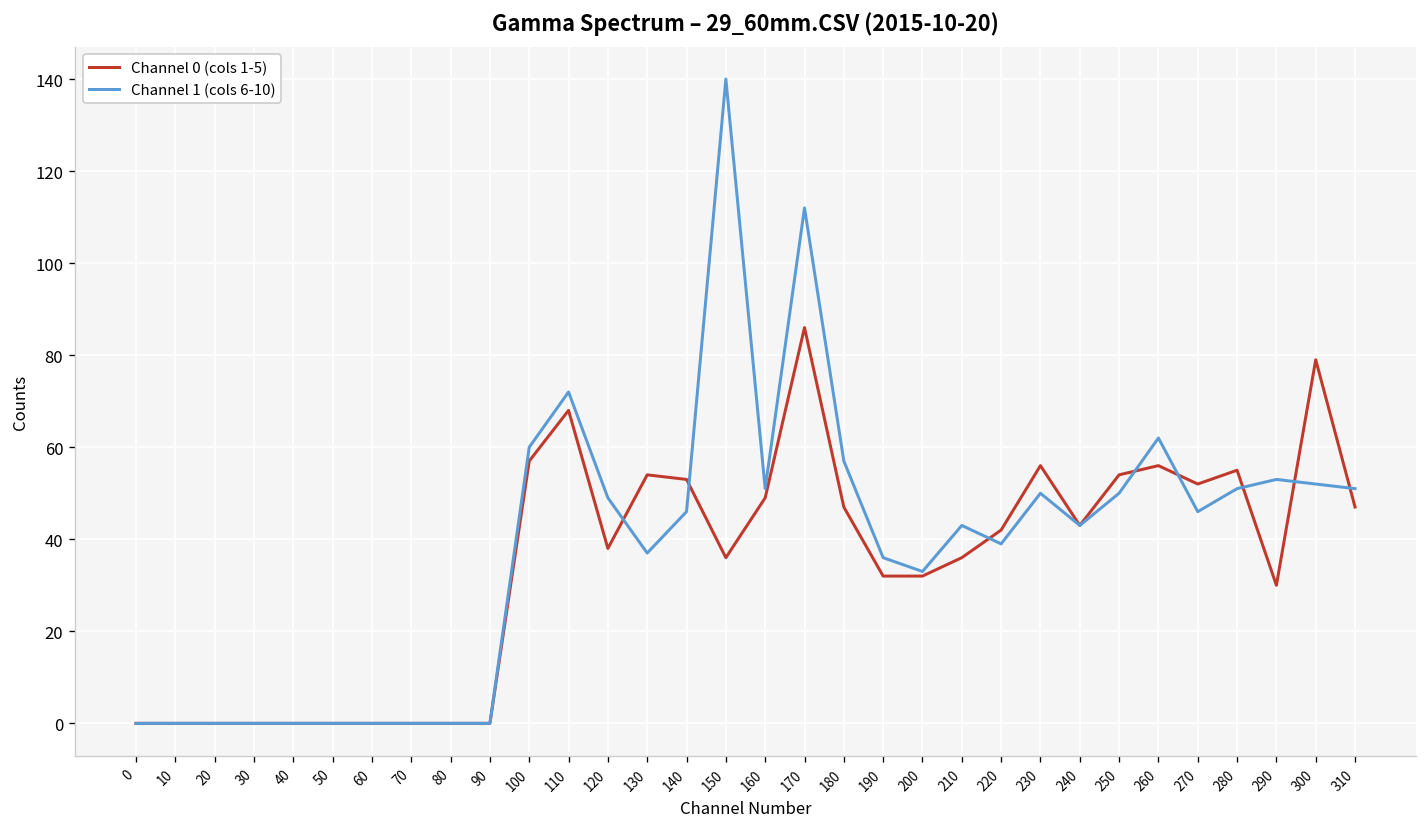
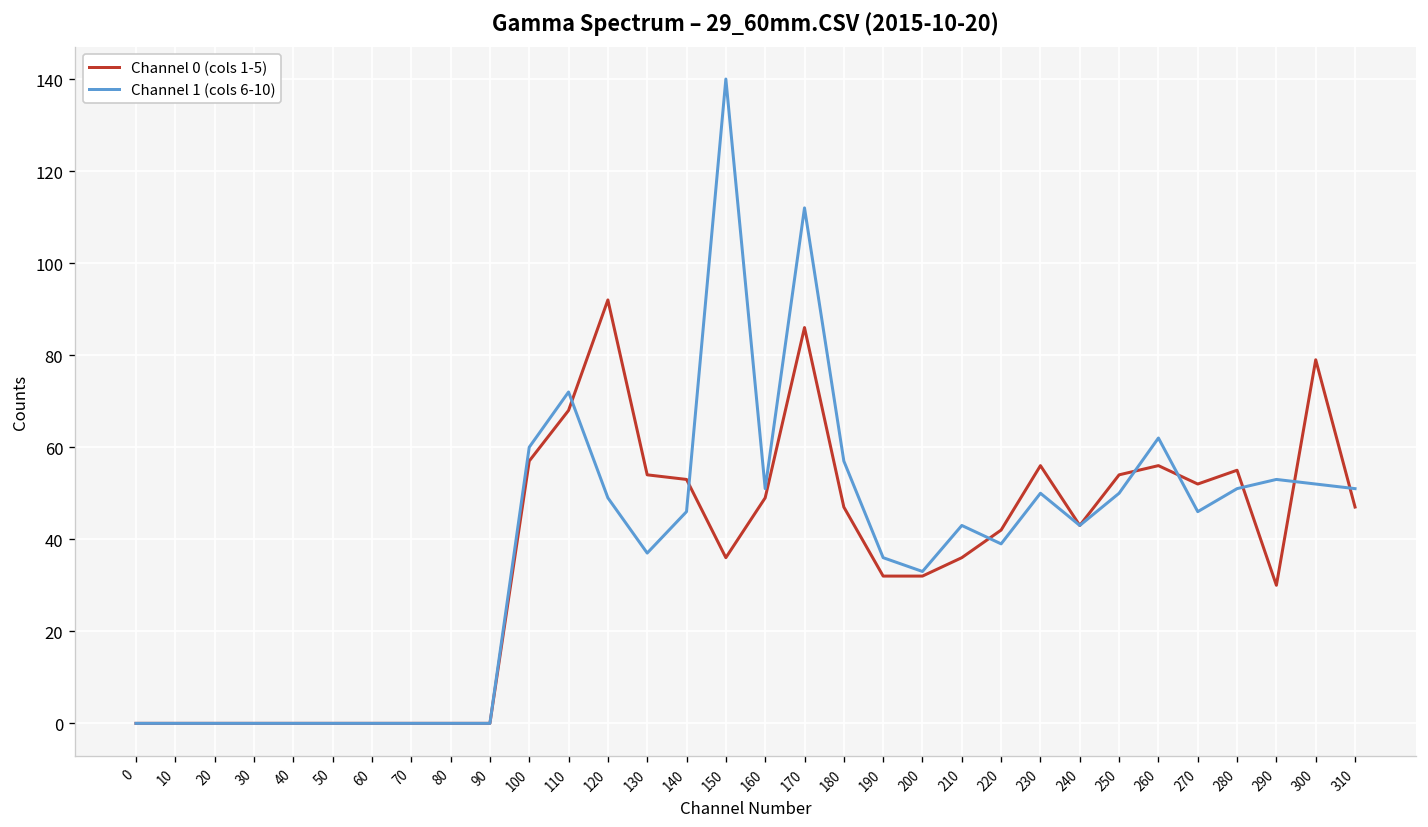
Channel 0 (cols 1-5), 120: 38 -> 92
